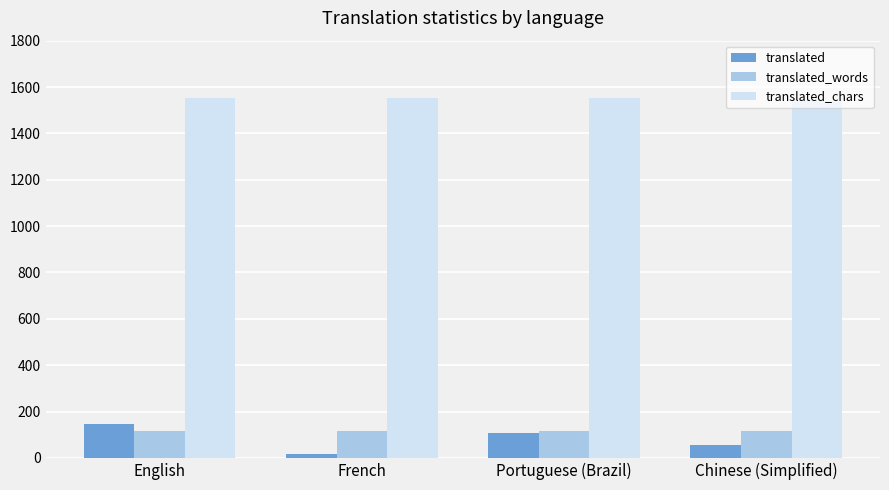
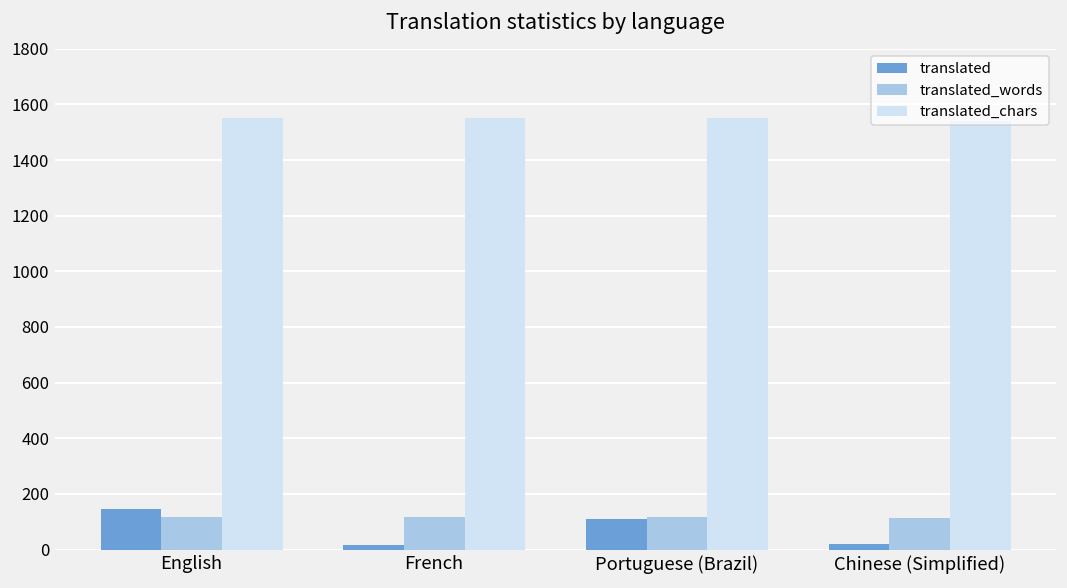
translated, Chinese (Simplified): 60 -> 20
